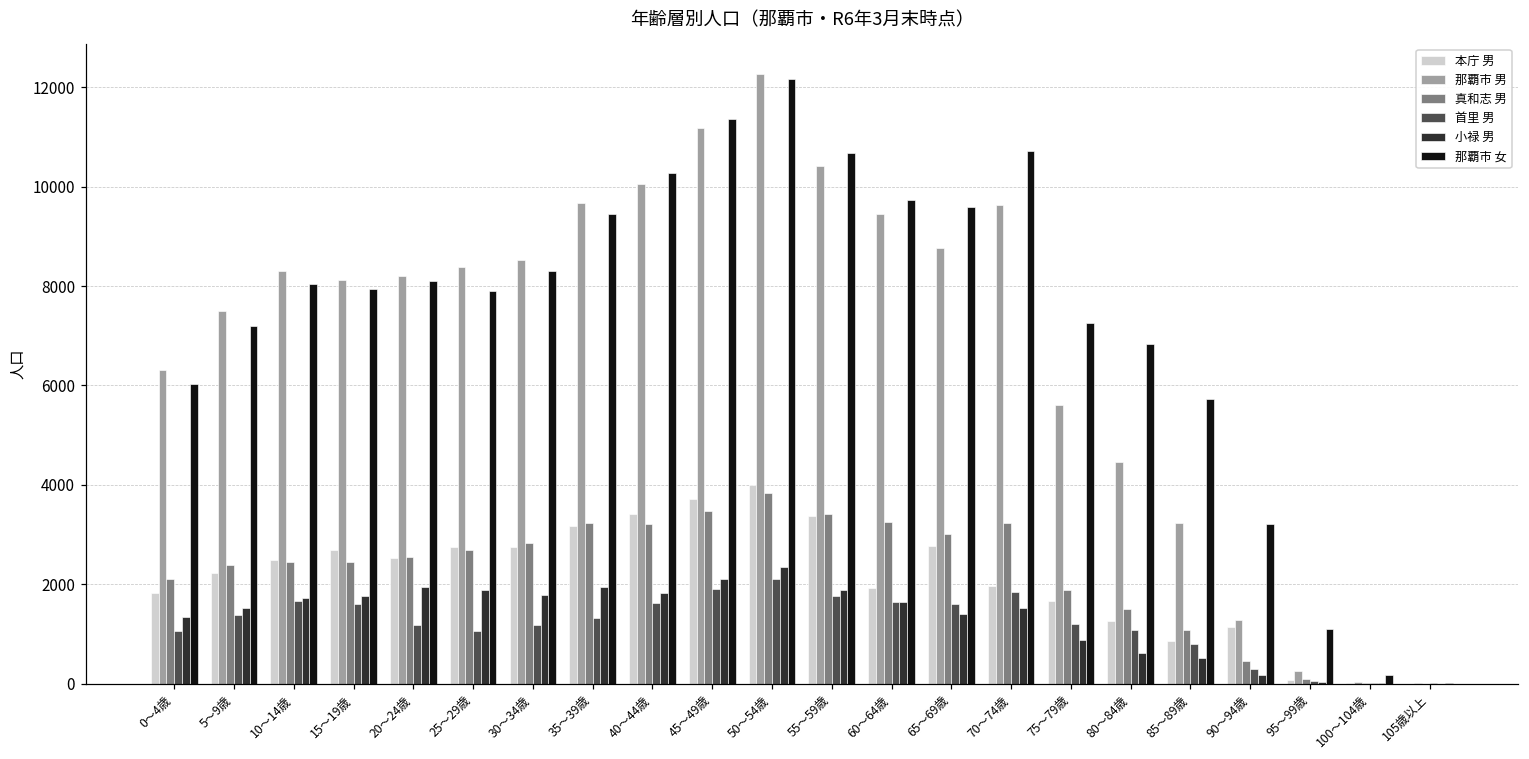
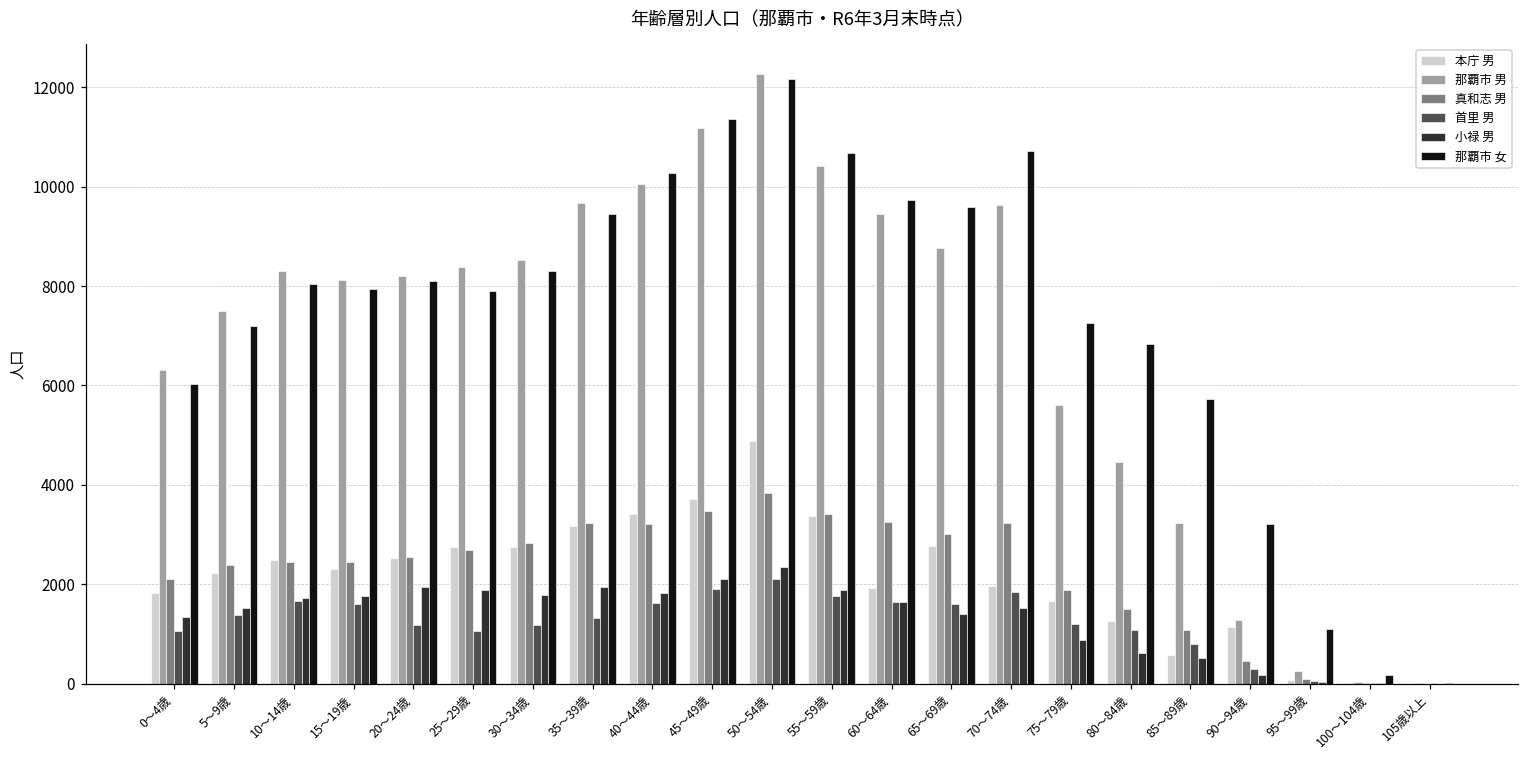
本庁 男, 15～19歳: 2700 -> 2300
本庁 男, 50～54歳: 4000 -> 4900
本庁 男, 85～89歳: 900 -> 600
